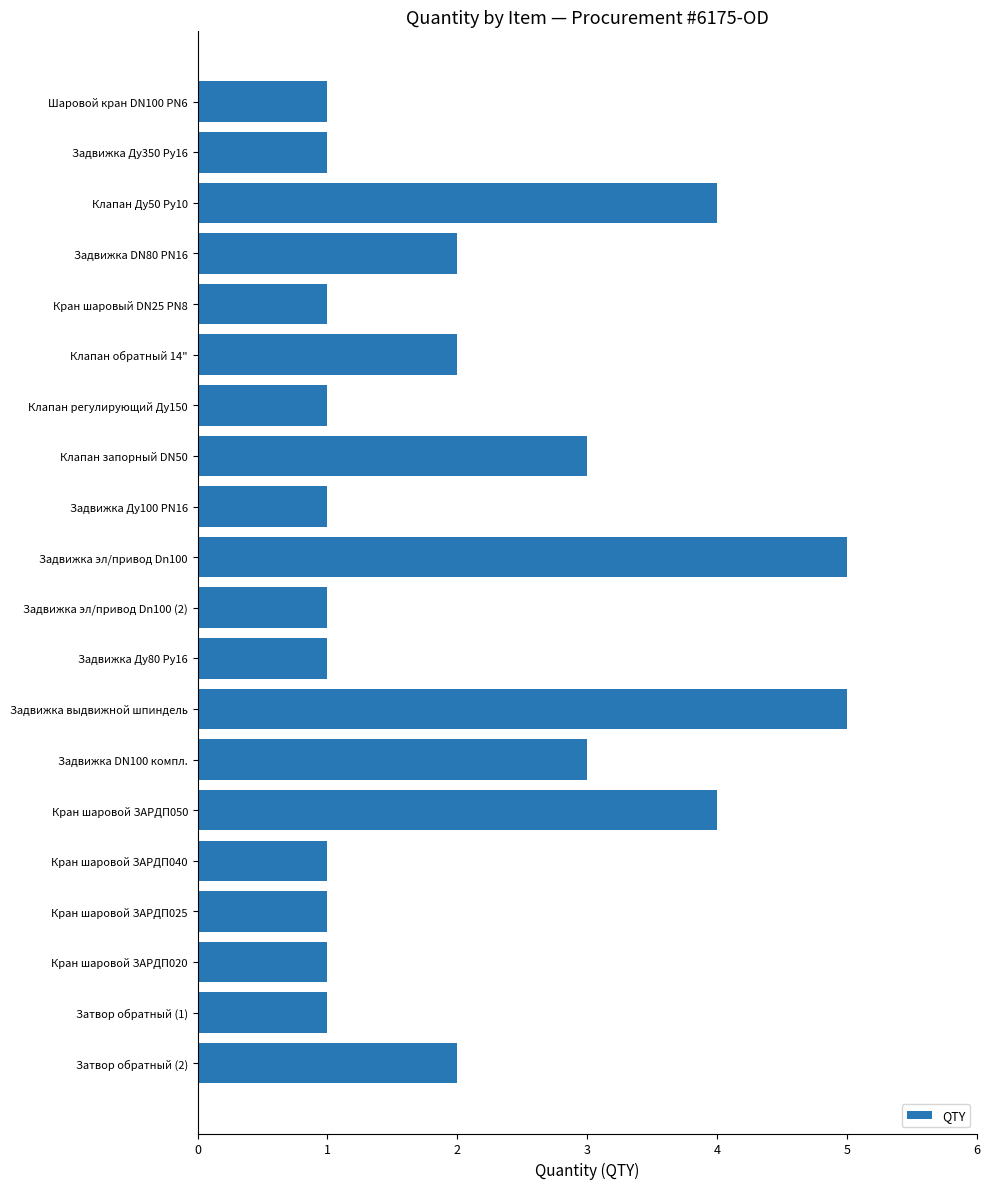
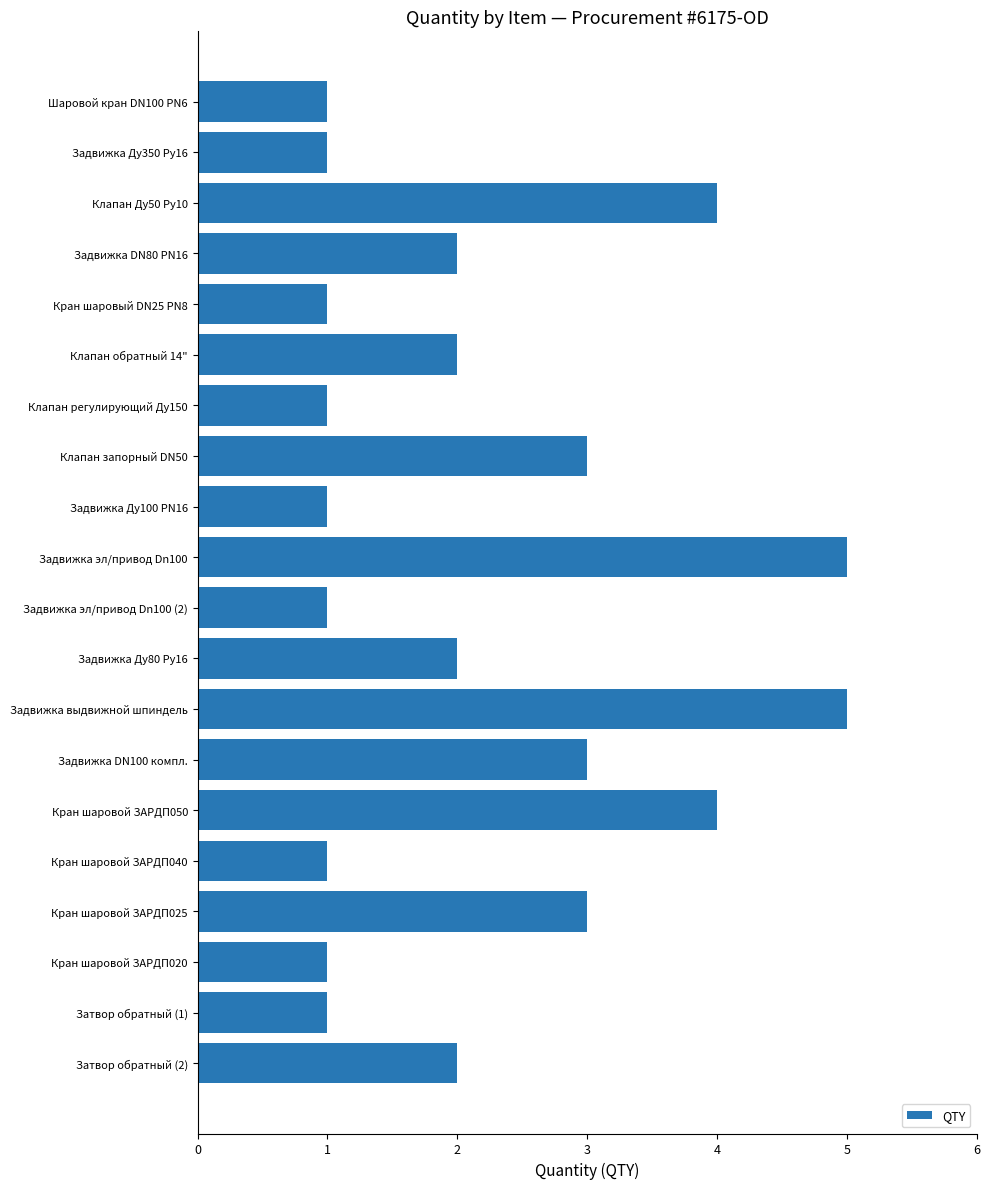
Задвижка Ду80 Ру16: 1 -> 2
Кран шаровой ЗАРДП025: 1 -> 3
